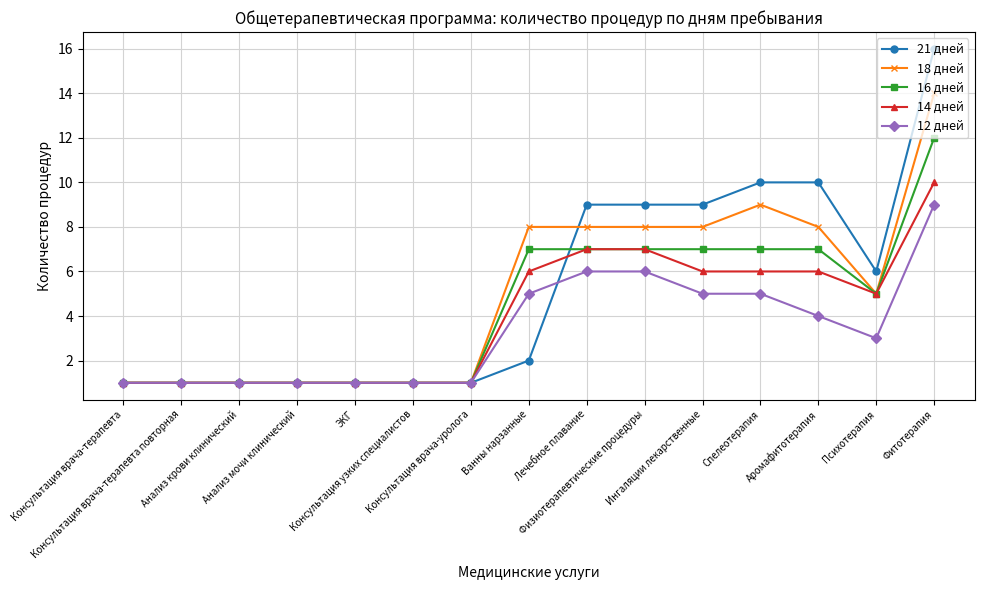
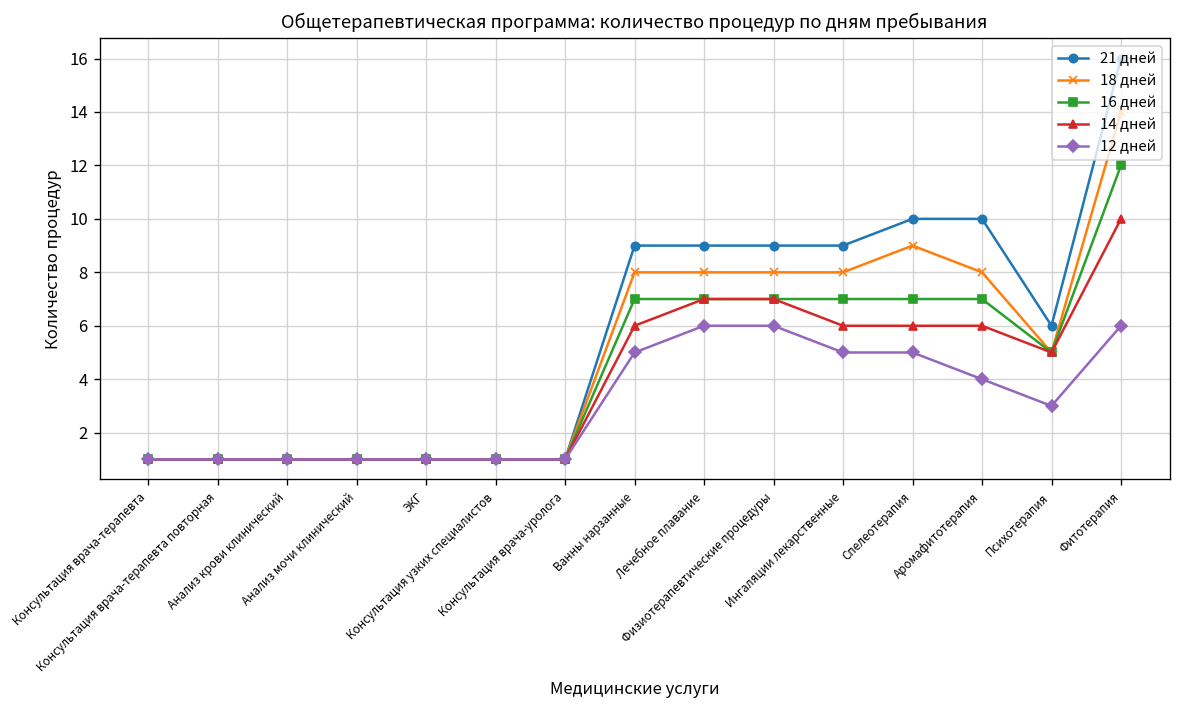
21 дней, Ванны нарзанные: 2 -> 9
12 дней, Фитотерапия: 9 -> 6
